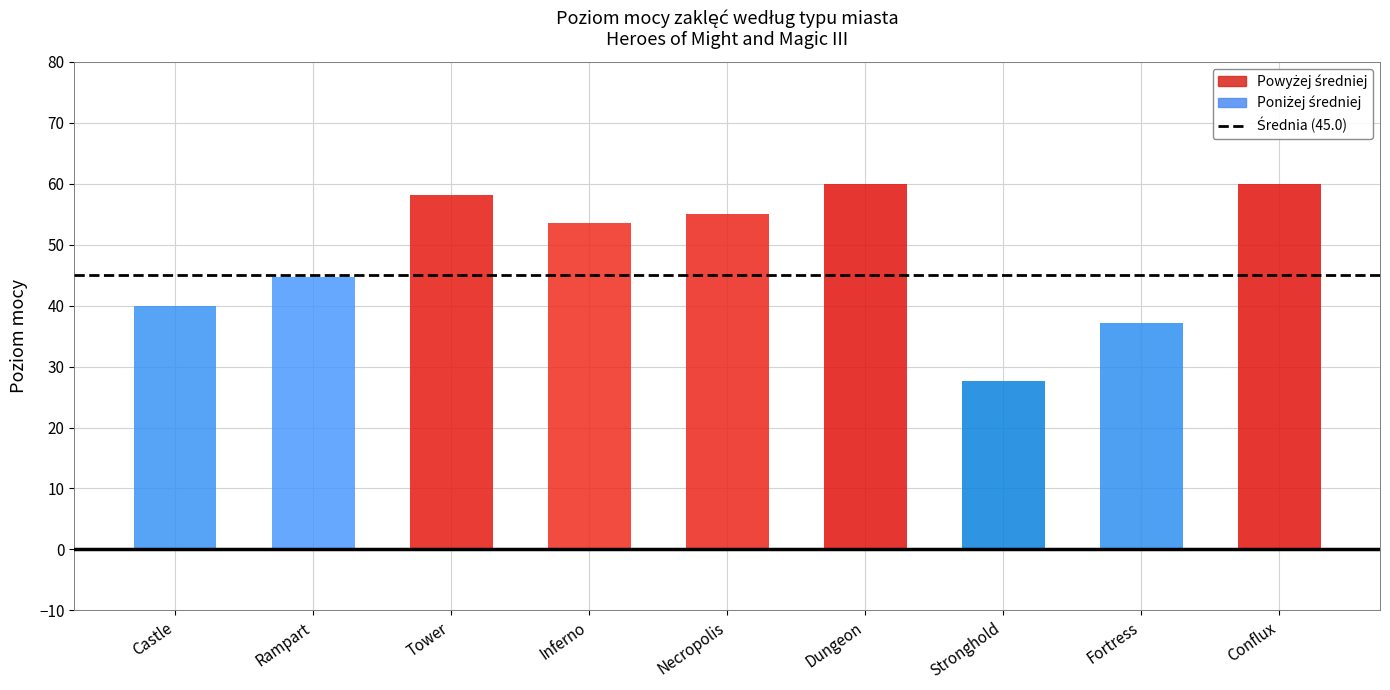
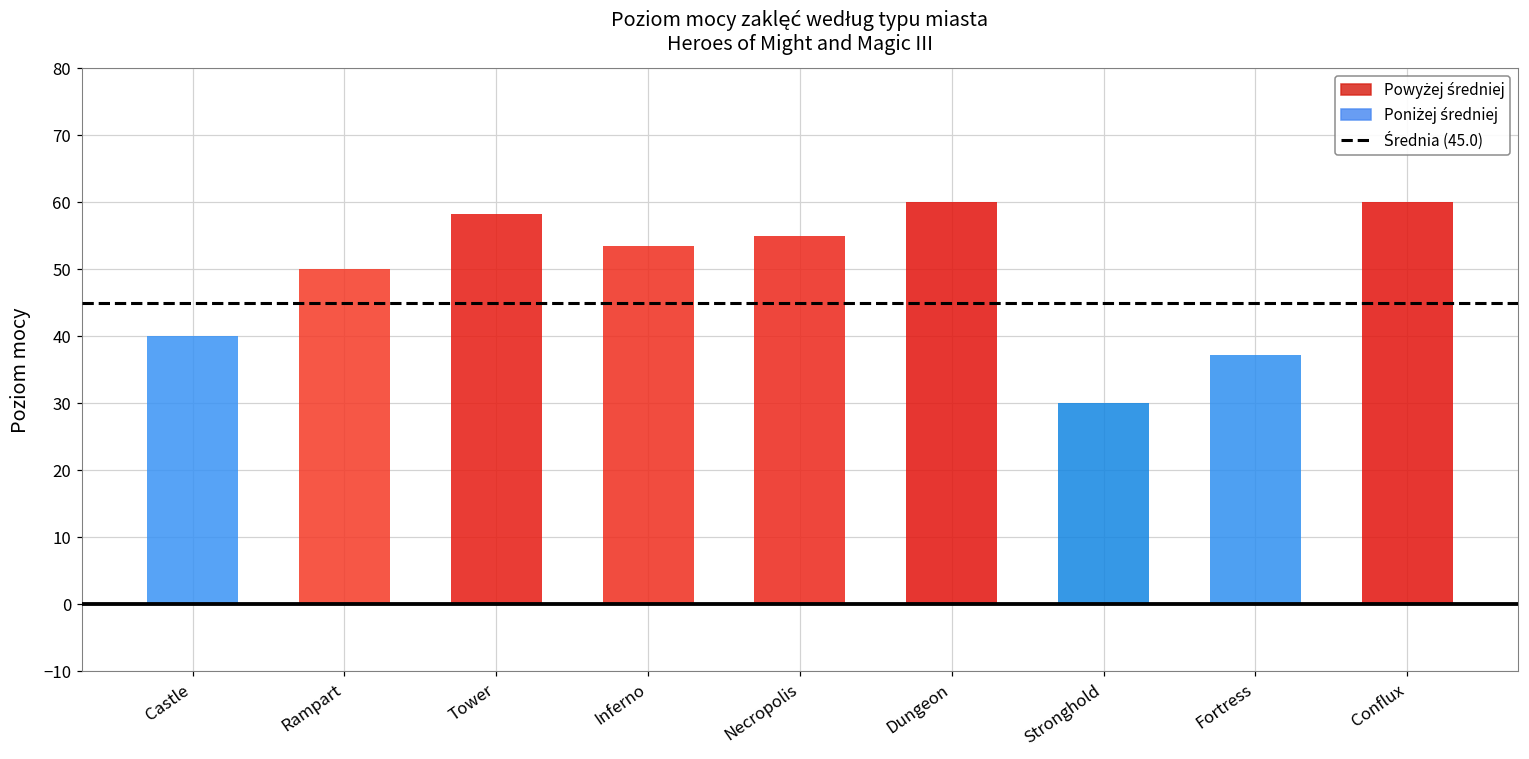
Rampart: 45 -> 50
Stronghold: 28 -> 30
